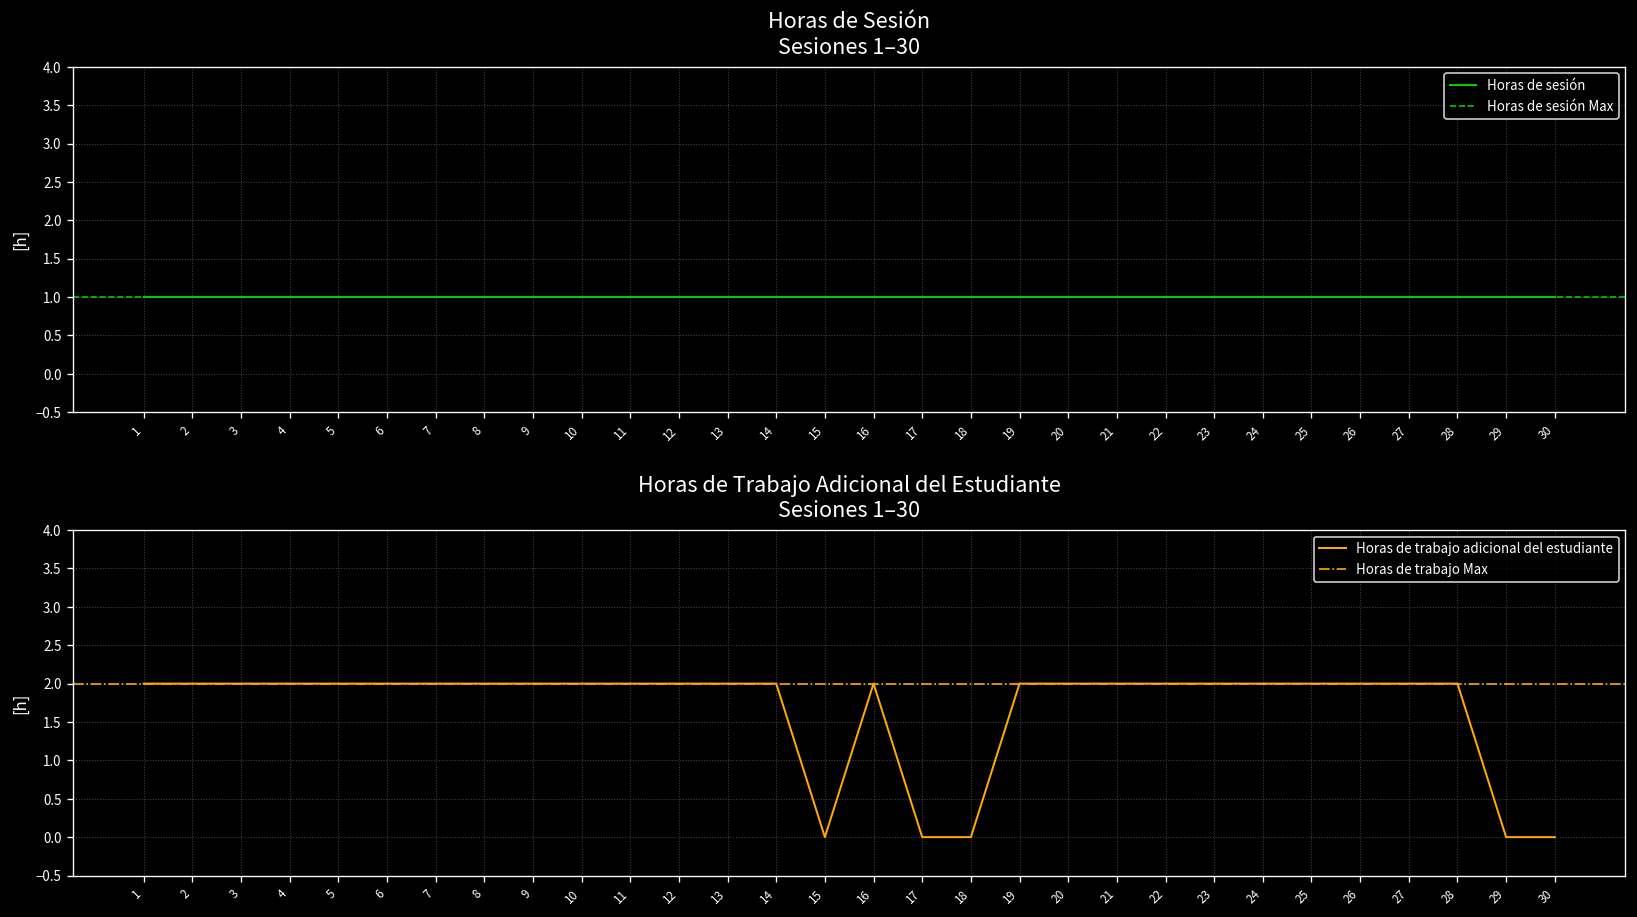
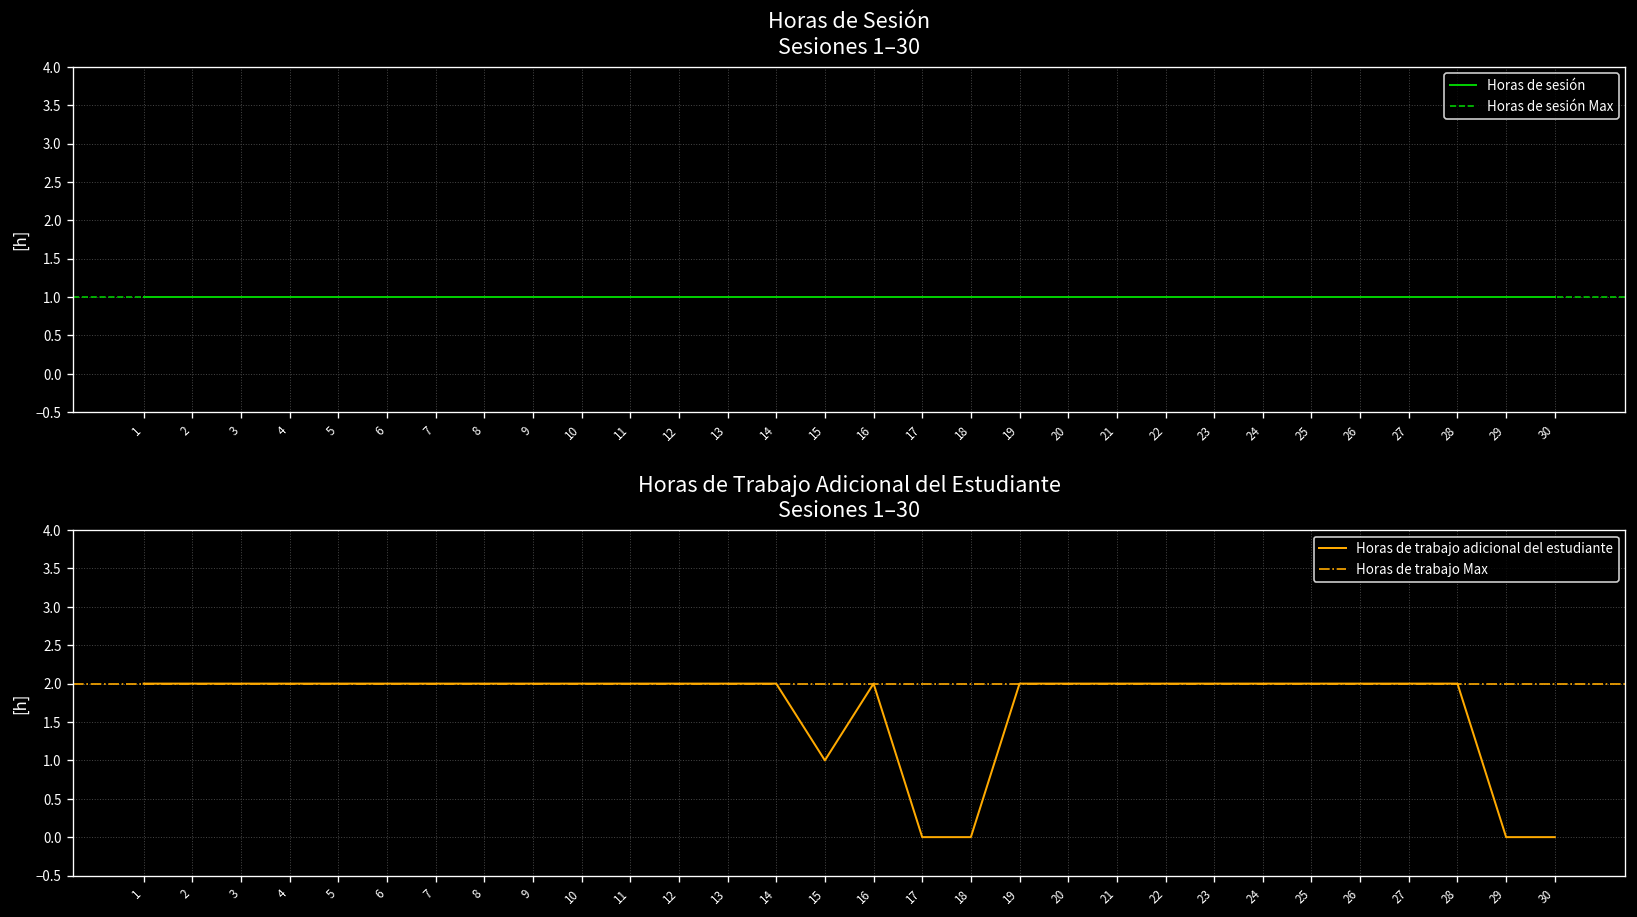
Horas de Trabajo Adicional del Estudiante Sesiones 1–30, 15: 0 -> 1
